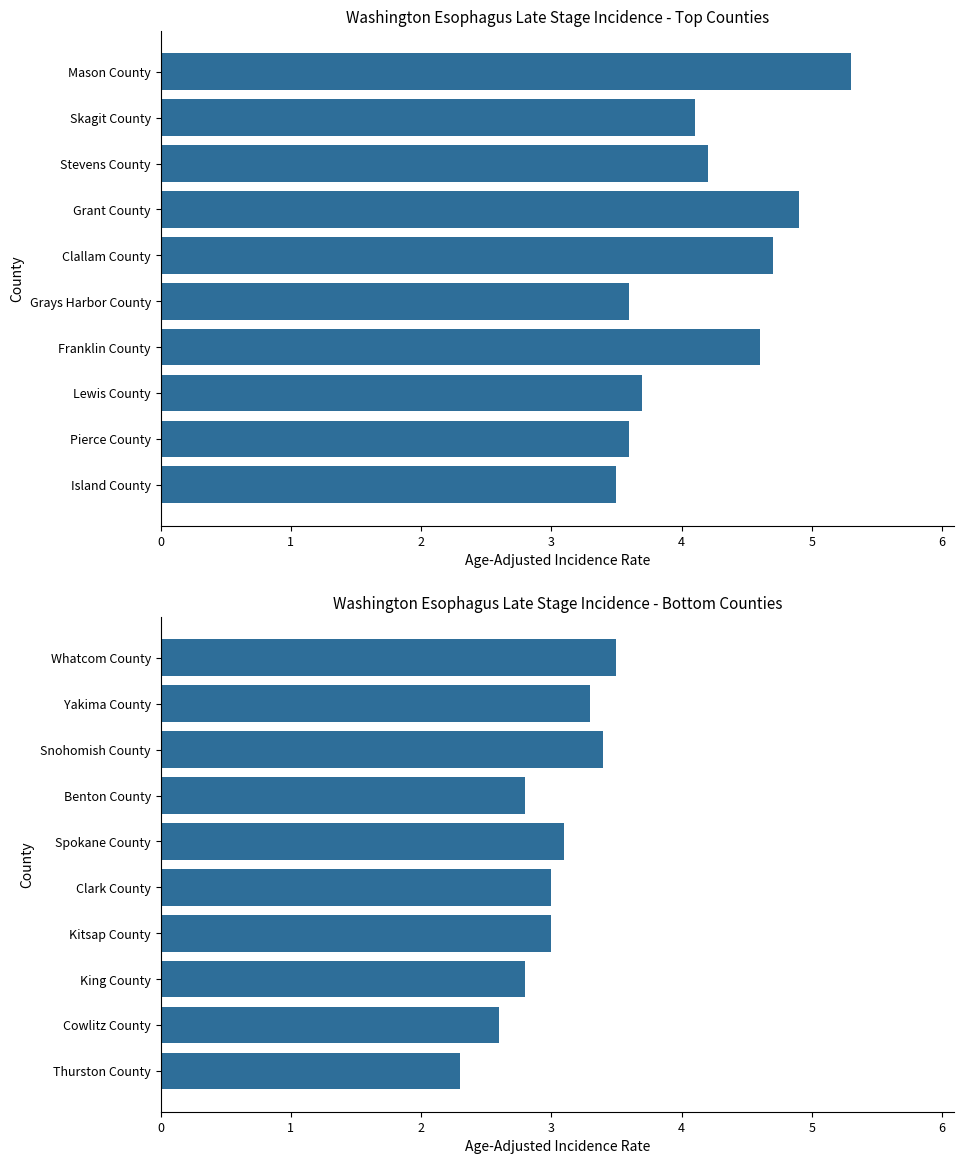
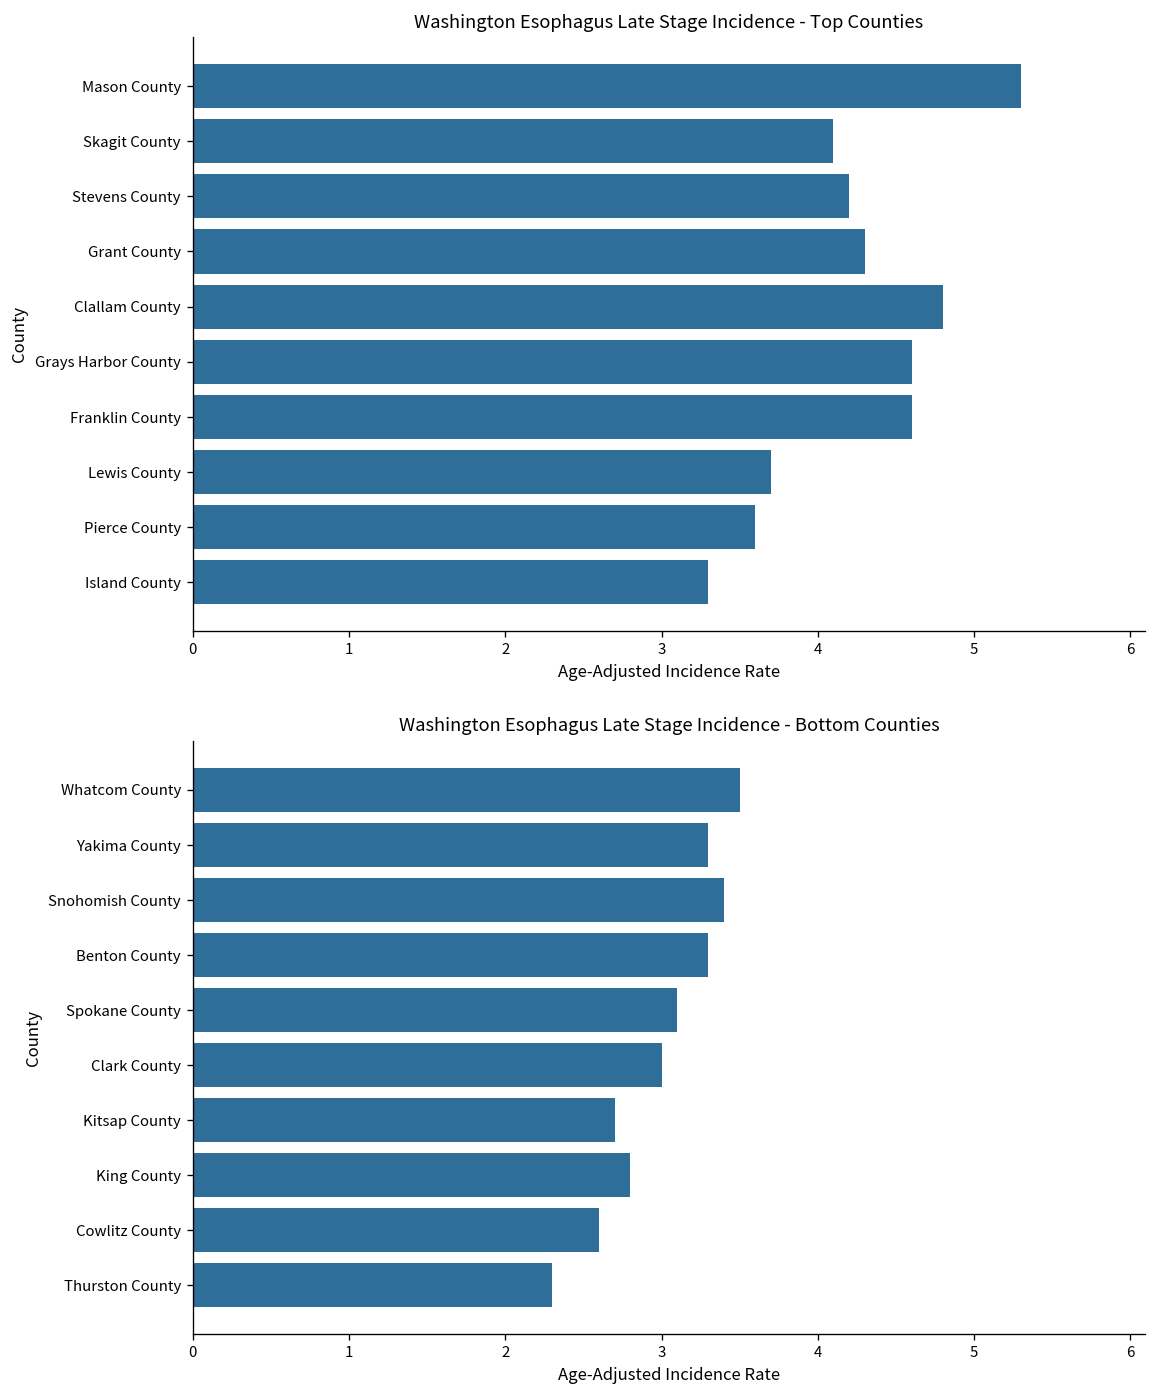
Washington Esophagus Late Stage Incidence - Top Counties, Grant County: 4.9 -> 4.3
Washington Esophagus Late Stage Incidence - Top Counties, Clallam County: 4.7 -> 4.8
Washington Esophagus Late Stage Incidence - Top Counties, Grays Harbor County: 3.6 -> 4.6
Washington Esophagus Late Stage Incidence - Top Counties, Island County: 3.5 -> 3.3
Washington Esophagus Late Stage Incidence - Bottom Counties, Benton County: 2.8 -> 3.3
Washington Esophagus Late Stage Incidence - Bottom Counties, Kitsap County: 3.0 -> 2.7
